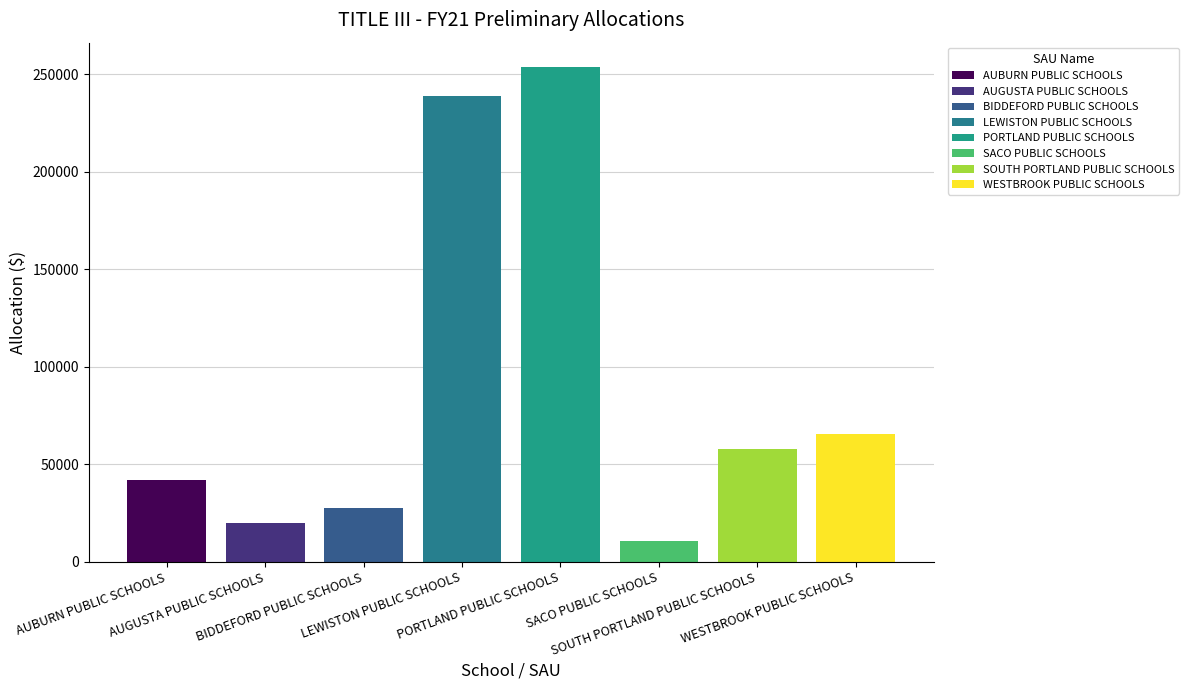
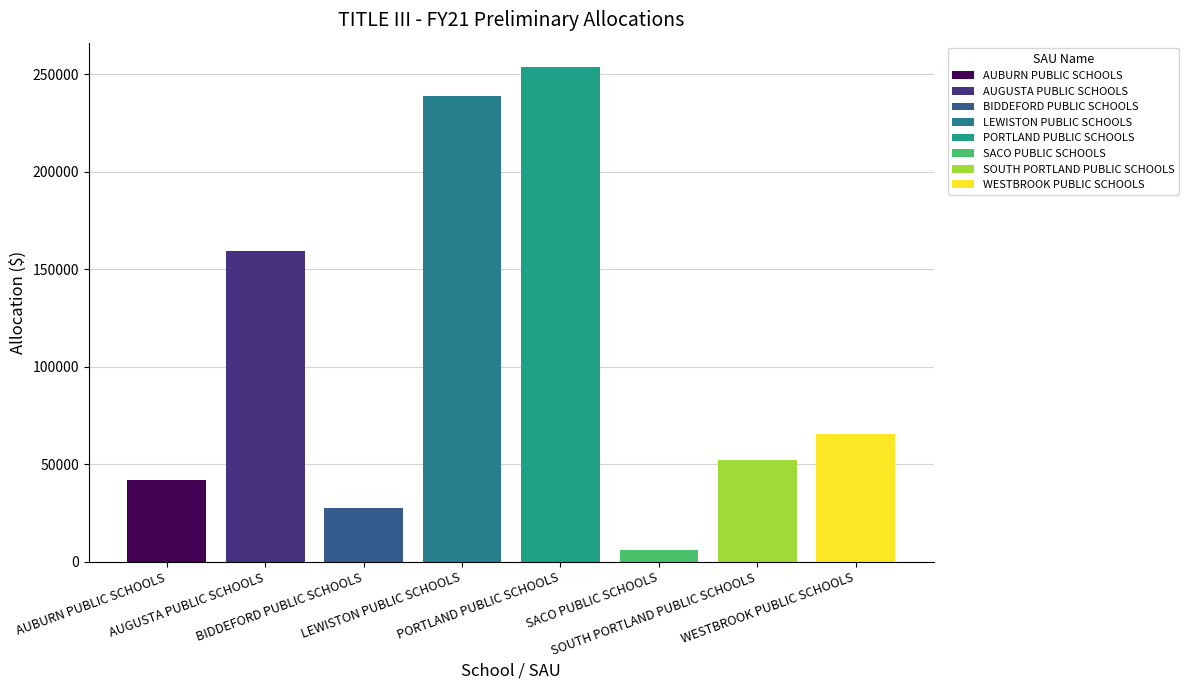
AUGUSTA PUBLIC SCHOOLS: 20000 -> 159000
SACO PUBLIC SCHOOLS: 10000 -> 6000
SOUTH PORTLAND PUBLIC SCHOOLS: 58000 -> 52000
